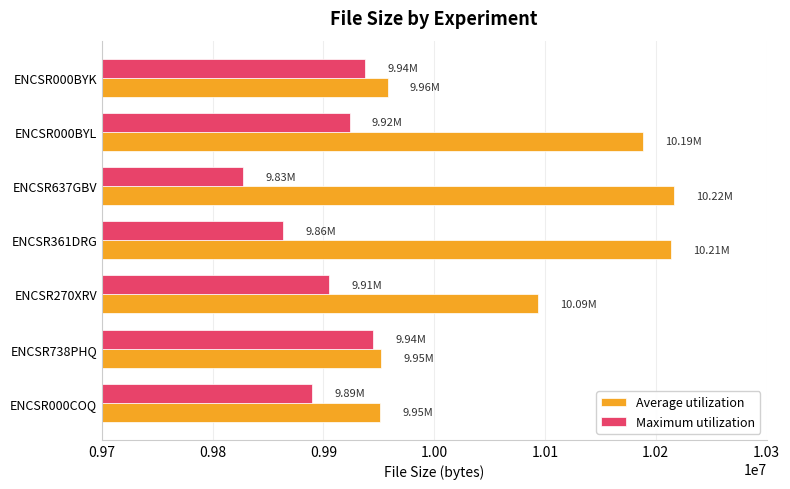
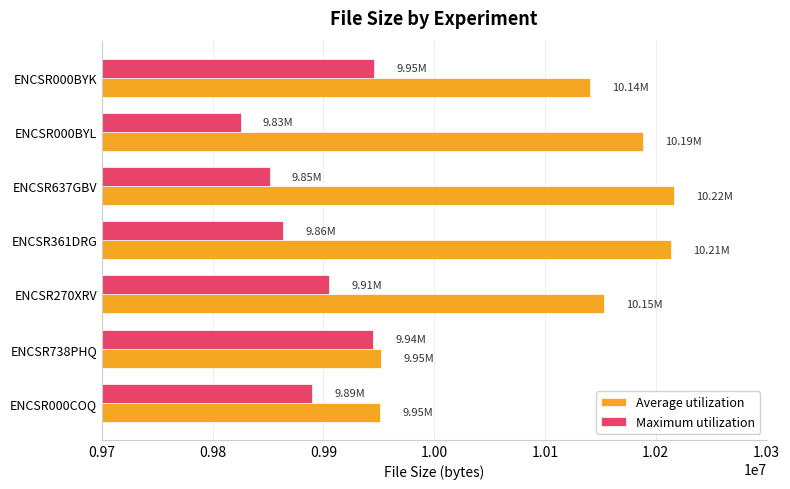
Maximum utilization, ENCSR000BYK: 9.94M -> 9.95M
Average utilization, ENCSR000BYK: 9.96M -> 10.14M
Maximum utilization, ENCSR000BYL: 9.92M -> 9.83M
Maximum utilization, ENCSR637GBV: 9.83M -> 9.85M
Average utilization, ENCSR270XRV: 10.09M -> 10.15M
